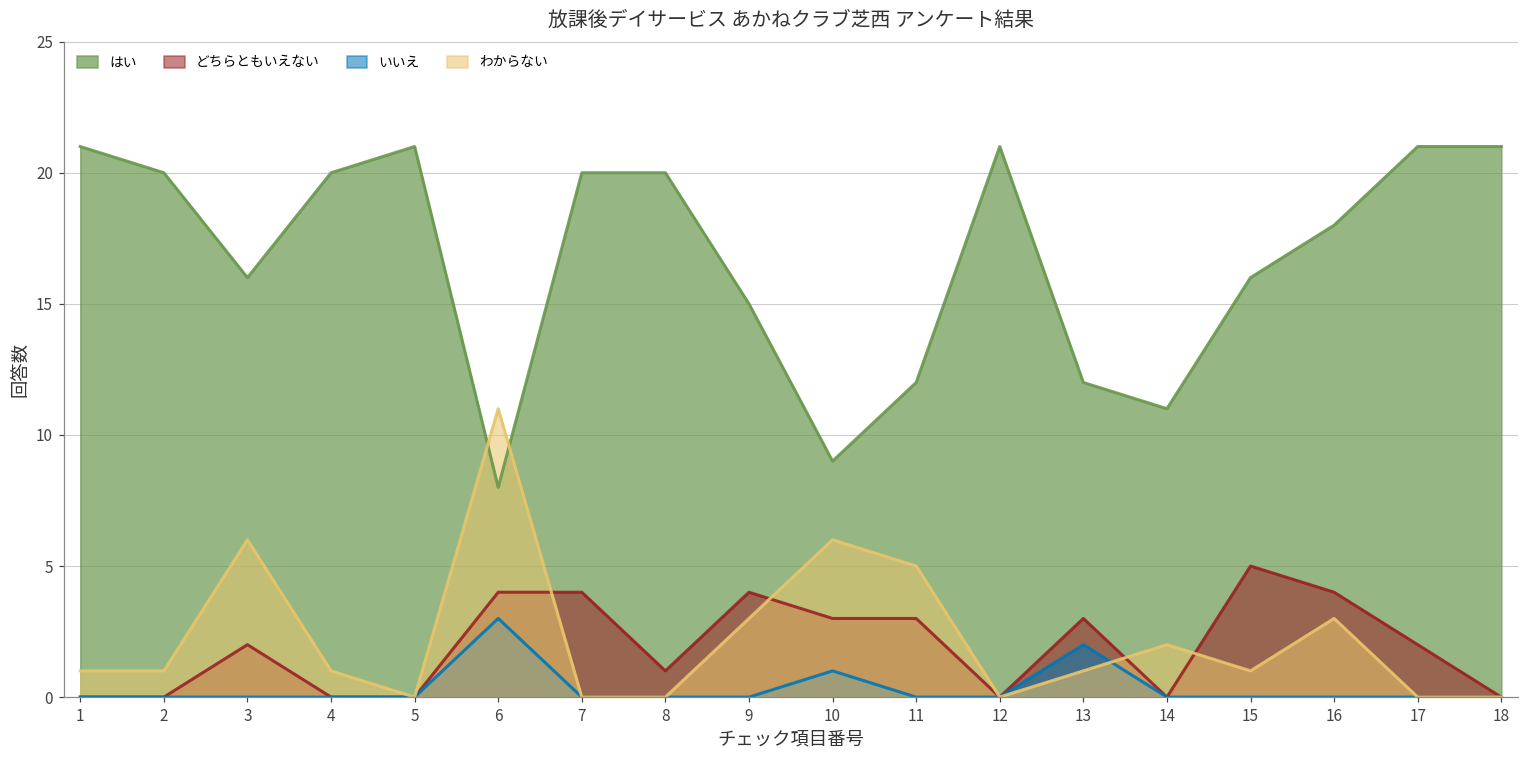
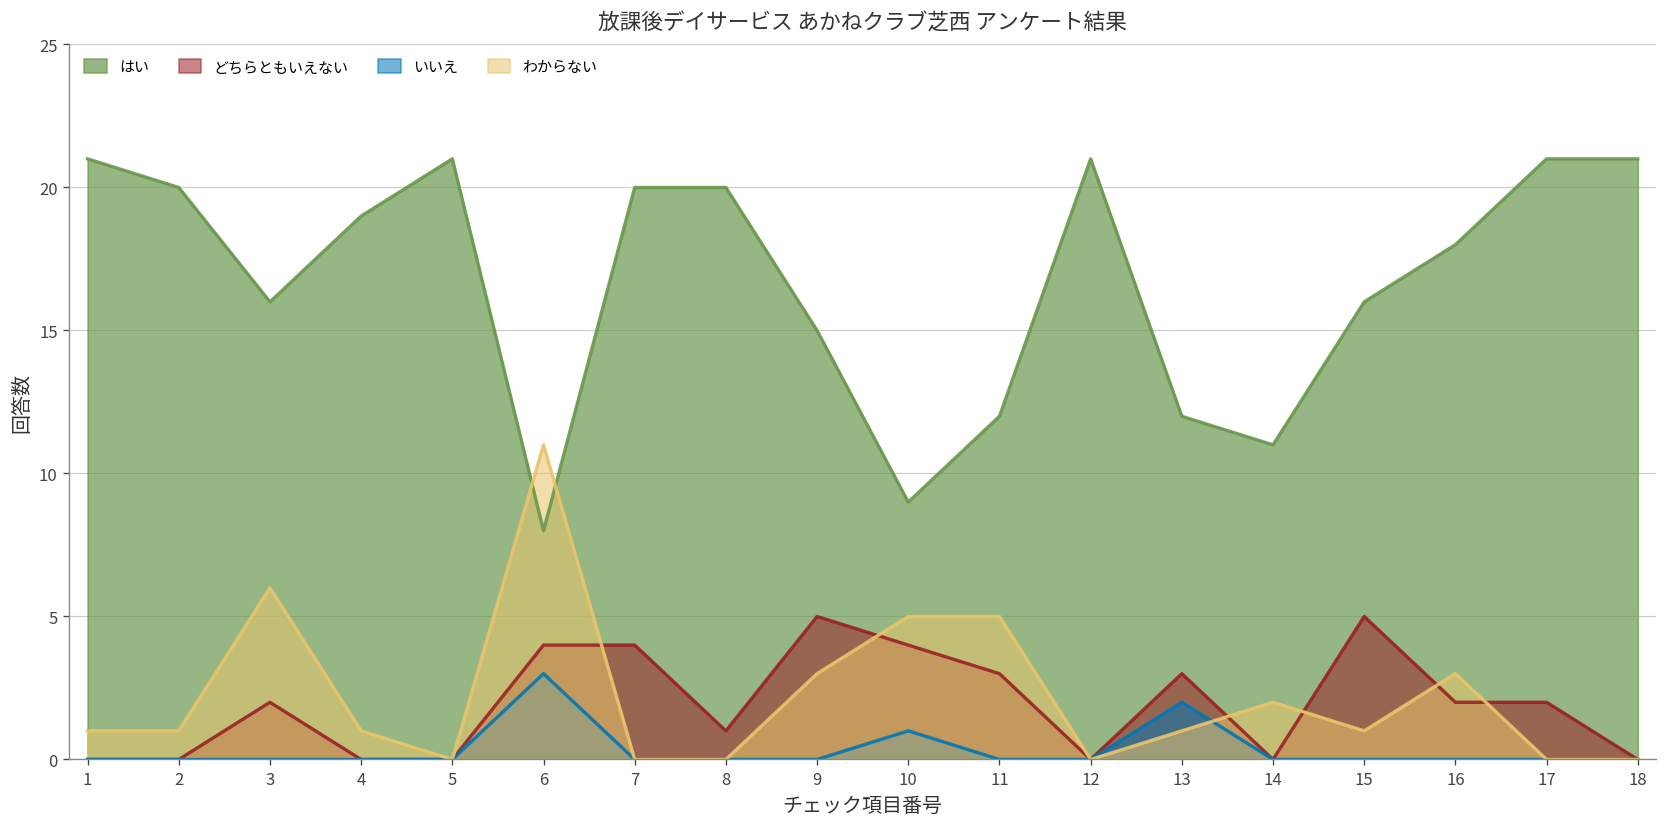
はい, 4: 20 -> 19
どちらともいえない, 9: 4 -> 5
どちらともいえない, 10: 3 -> 4
わからない, 10: 6 -> 5
どちらともいえない, 16: 4 -> 2
